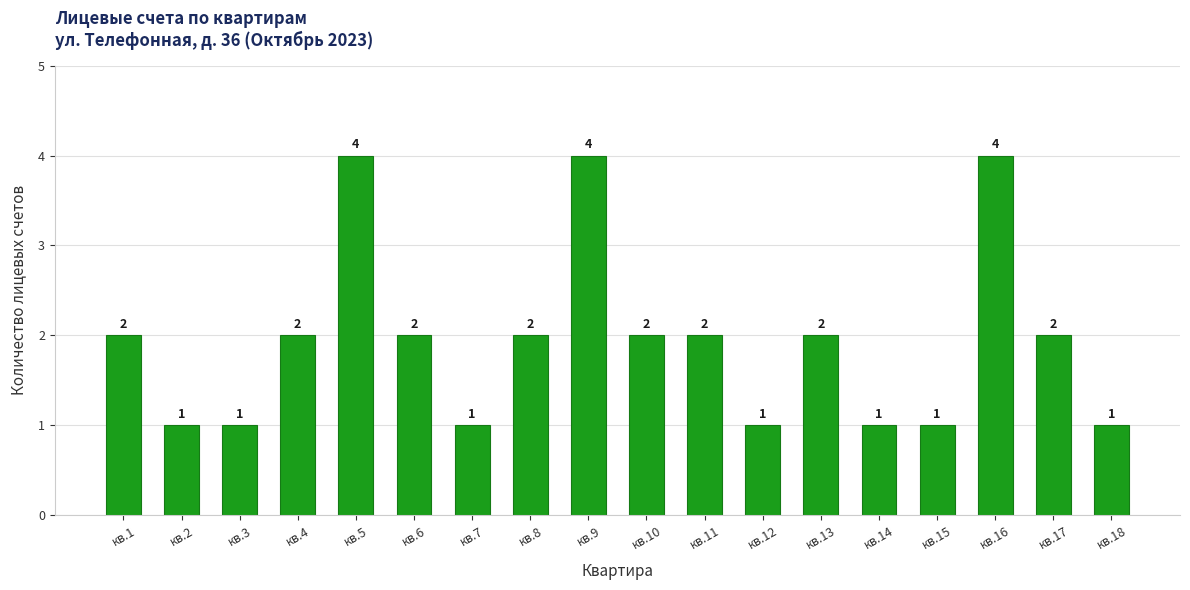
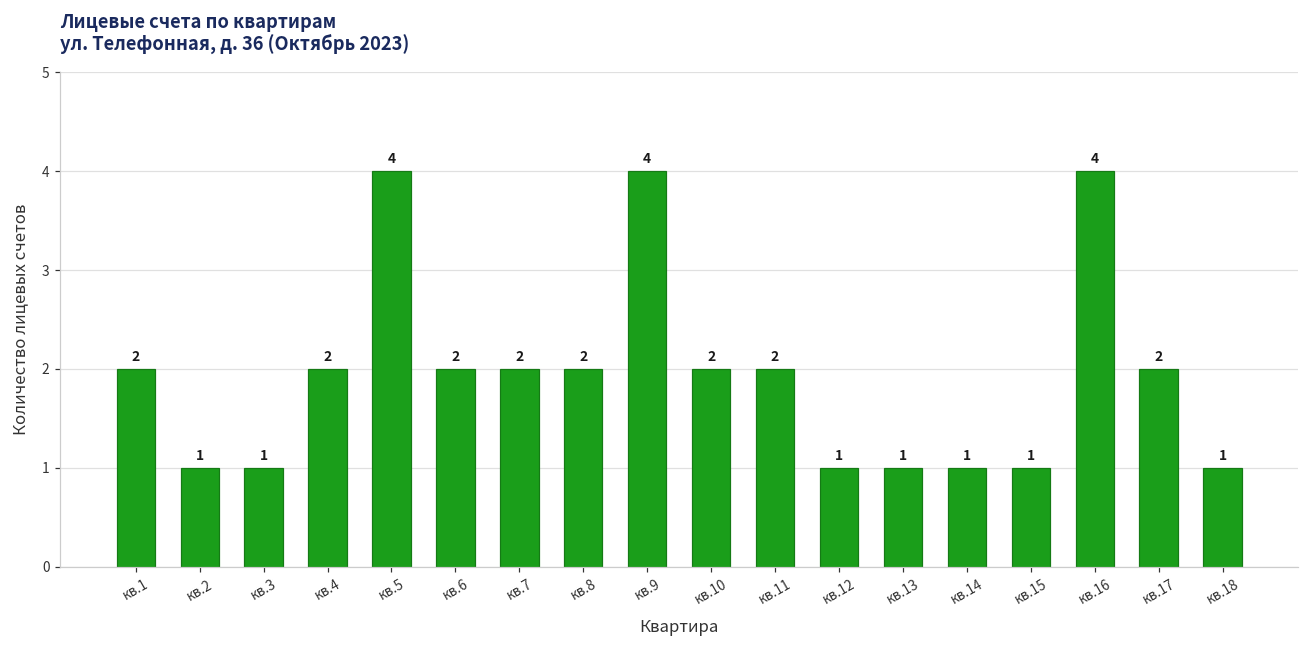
кв.7: 1 -> 2
кв.13: 2 -> 1
